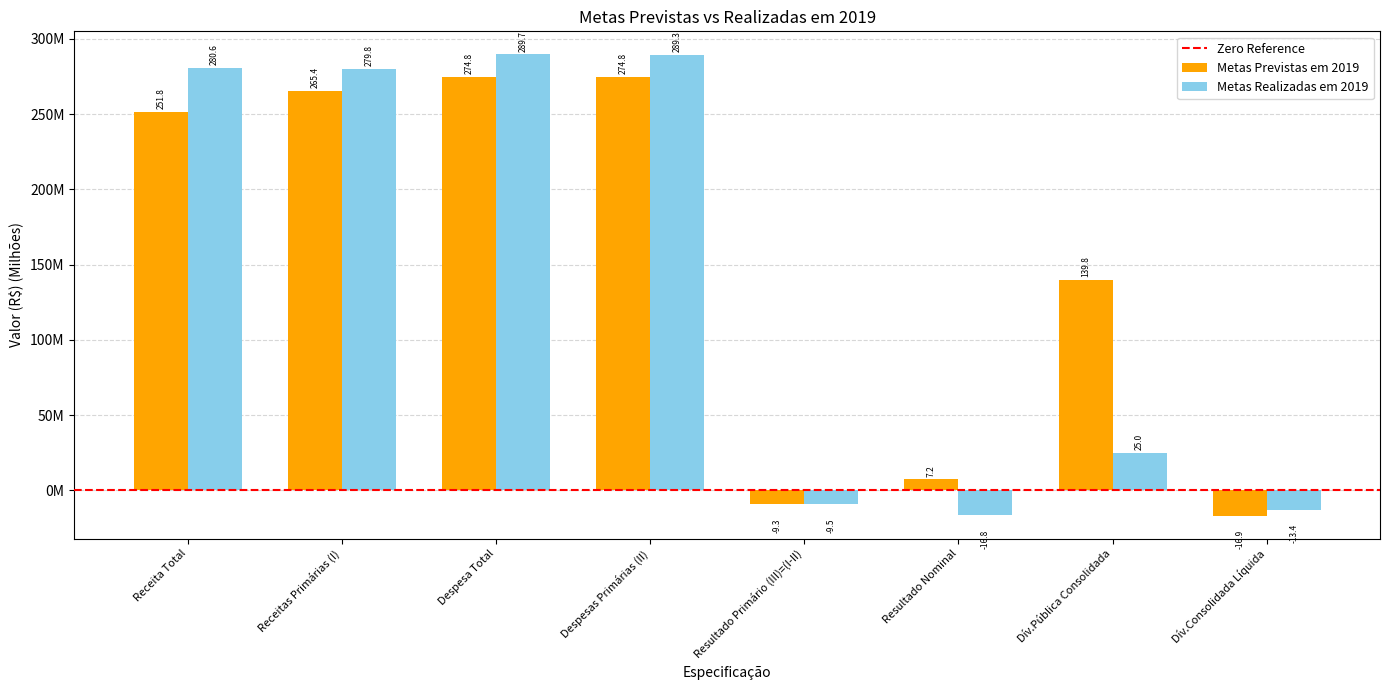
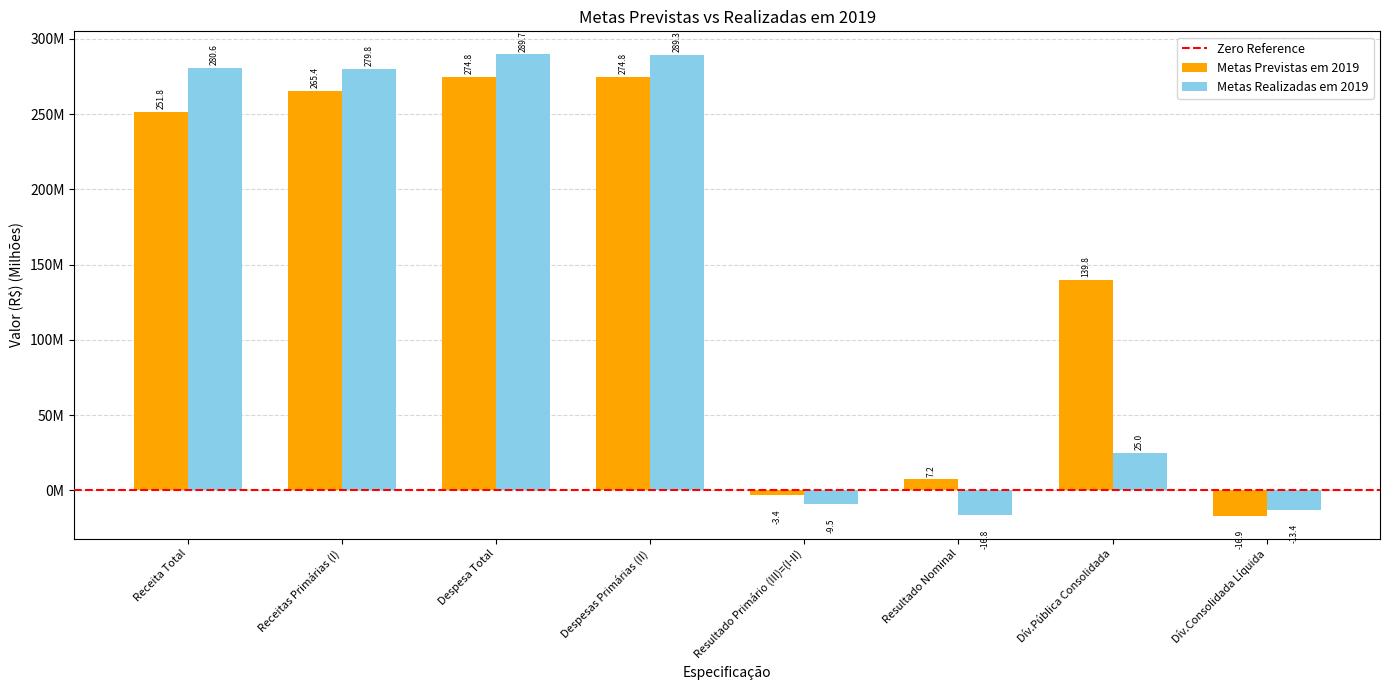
Metas Previstas em 2019, Resultado Primário (III)=(I-II): -9.3 -> -3.4
